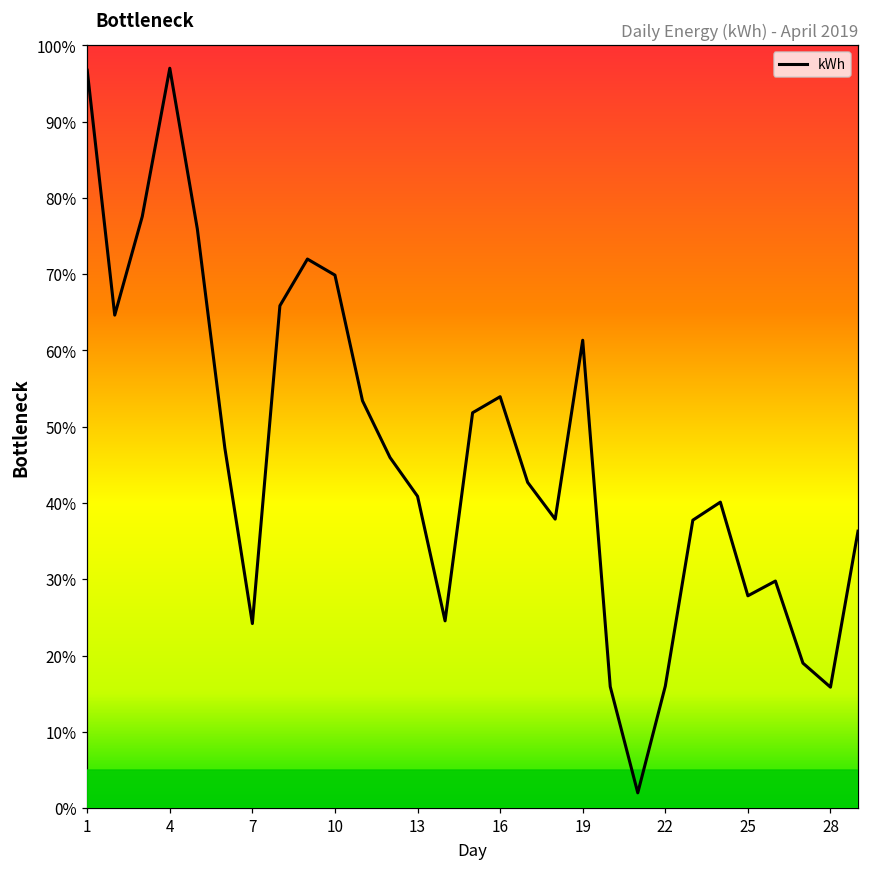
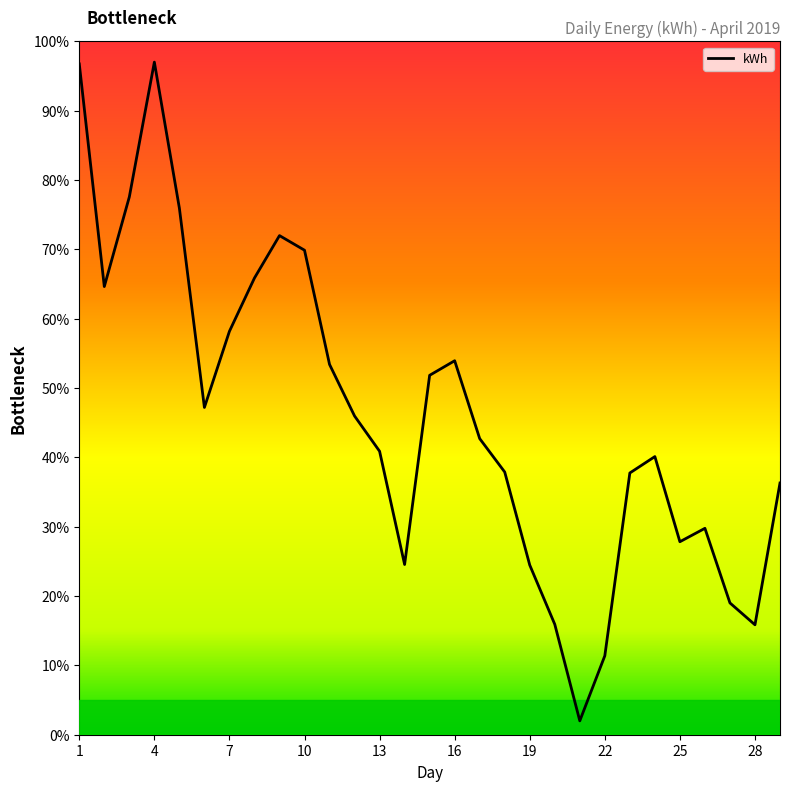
7: 24% -> 58%
19: 61% -> 24%
22: 16% -> 11%
